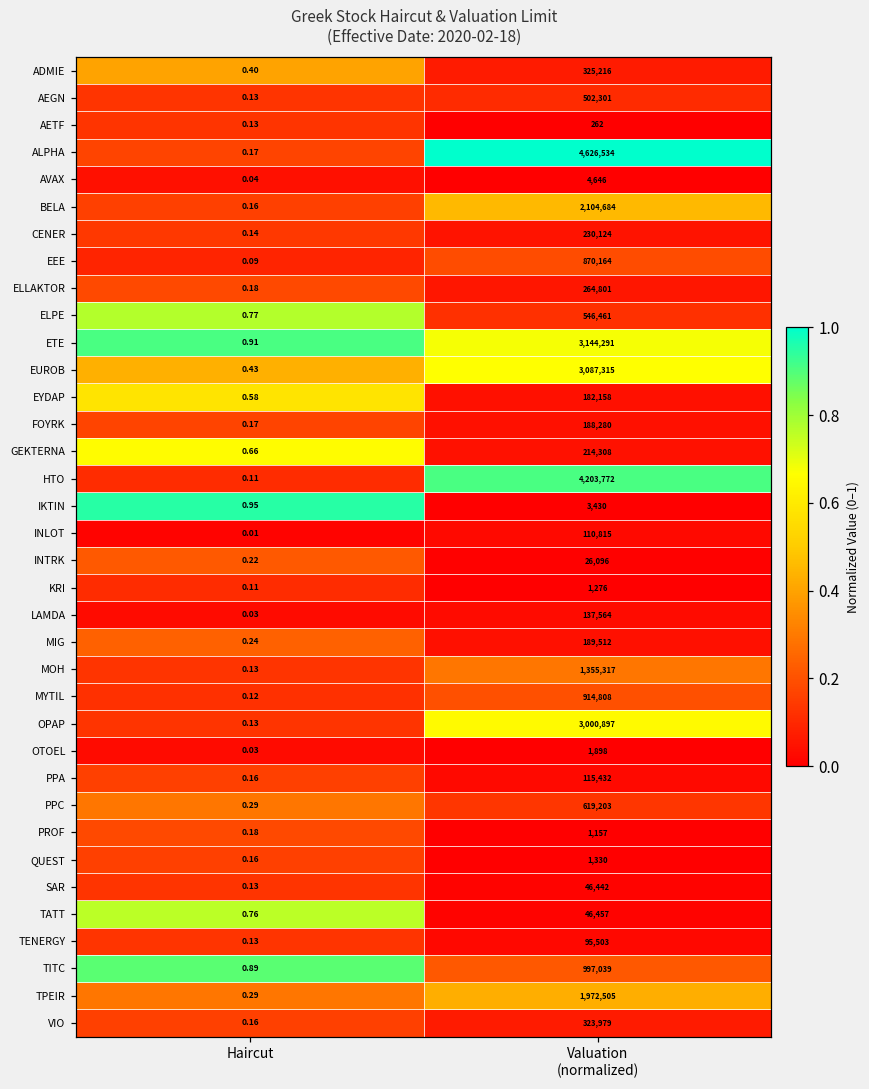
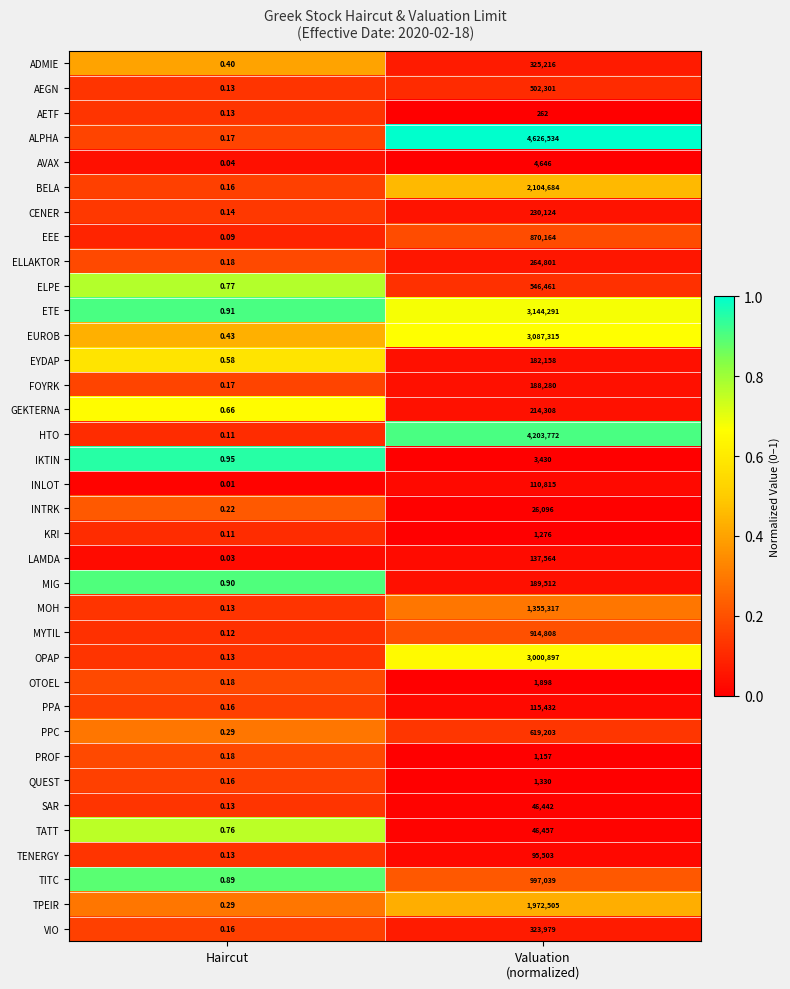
MIG, Haircut: 0.24 -> 0.90
OTOEL, Haircut: 0.03 -> 0.18
